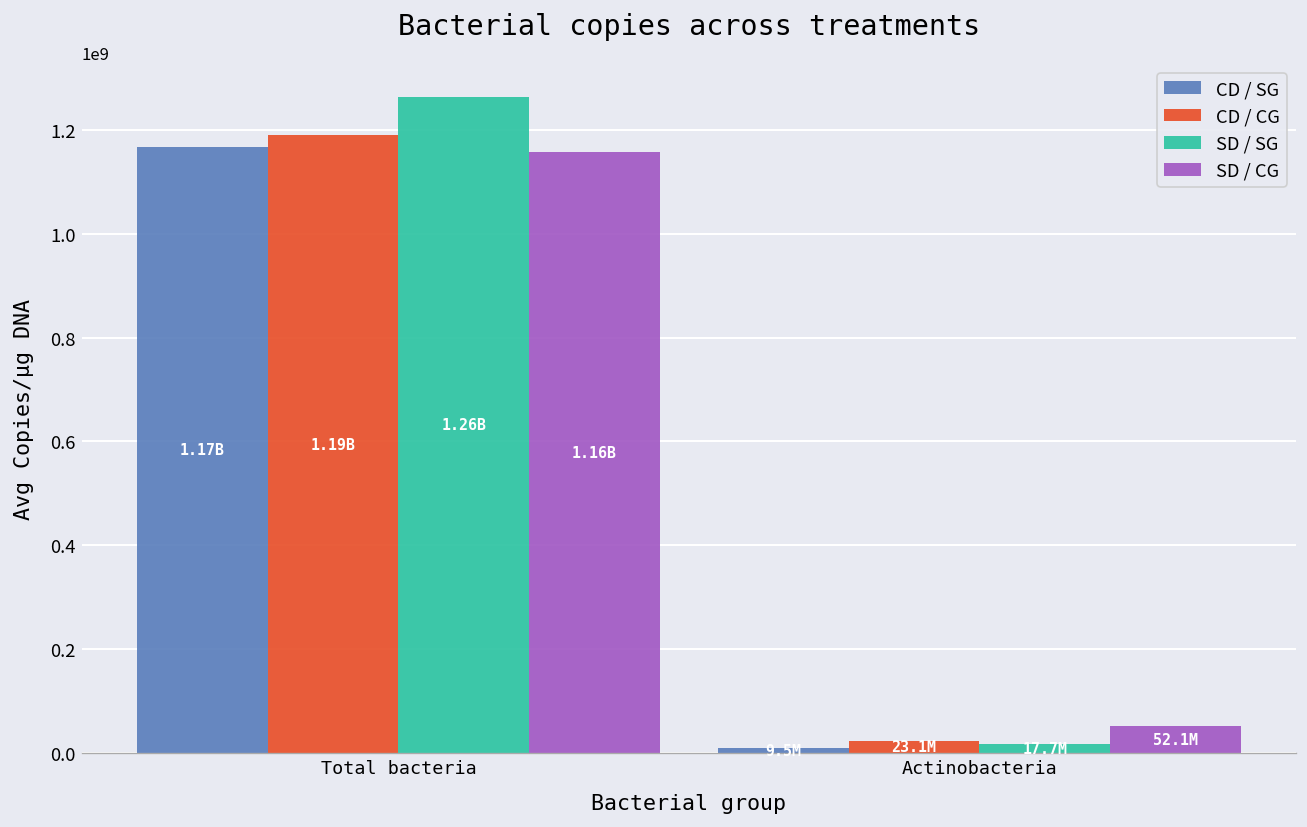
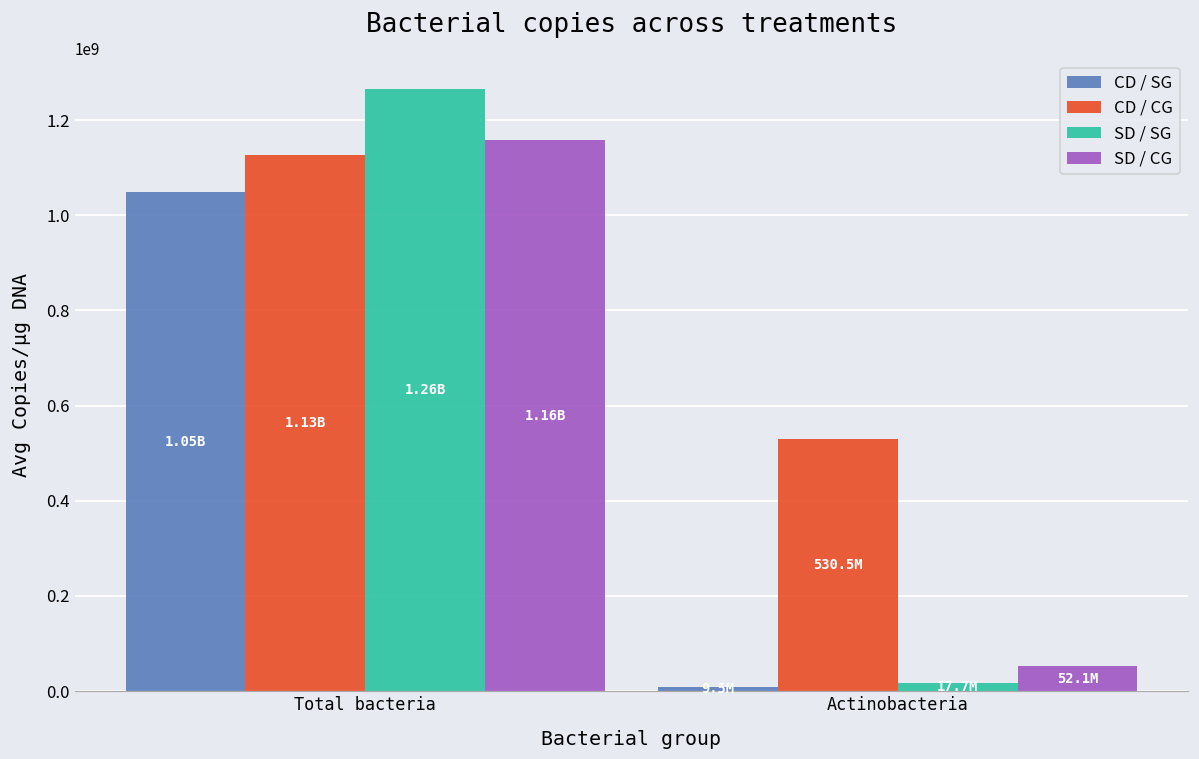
CD / SG, Total bacteria: 1.17B -> 1.05B
CD / CG, Total bacteria: 1.19B -> 1.13B
CD / CG, Actinobacteria: 23.1M -> 530.5M
